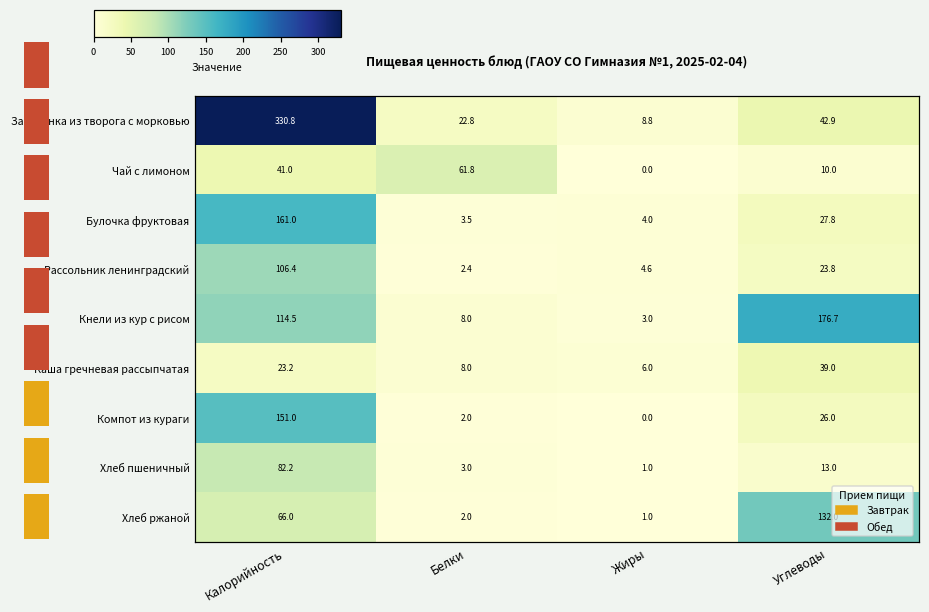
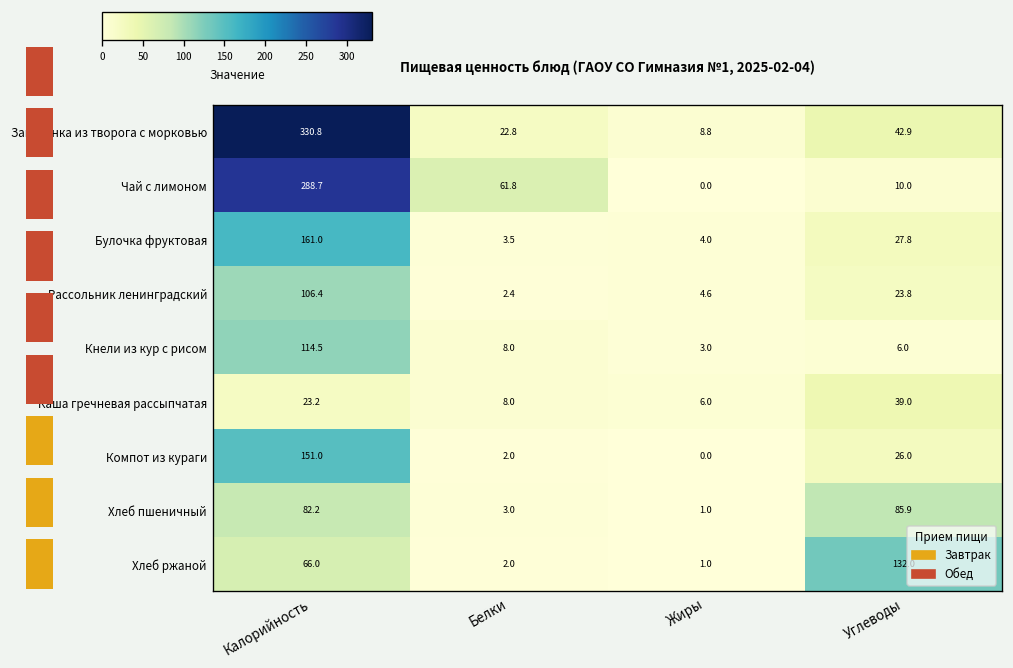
Пищевая ценность блюд (ГАОУ СО Гимназия №1, 2025-02-04), Чай с лимоном, Калорийность: 41.0 -> 288.7
Пищевая ценность блюд (ГАОУ СО Гимназия №1, 2025-02-04), Кнели из кур с рисом, Углеводы: 176.7 -> 6.0
Пищевая ценность блюд (ГАОУ СО Гимназия №1, 2025-02-04), Хлеб пшеничный, Углеводы: 13.0 -> 85.9
